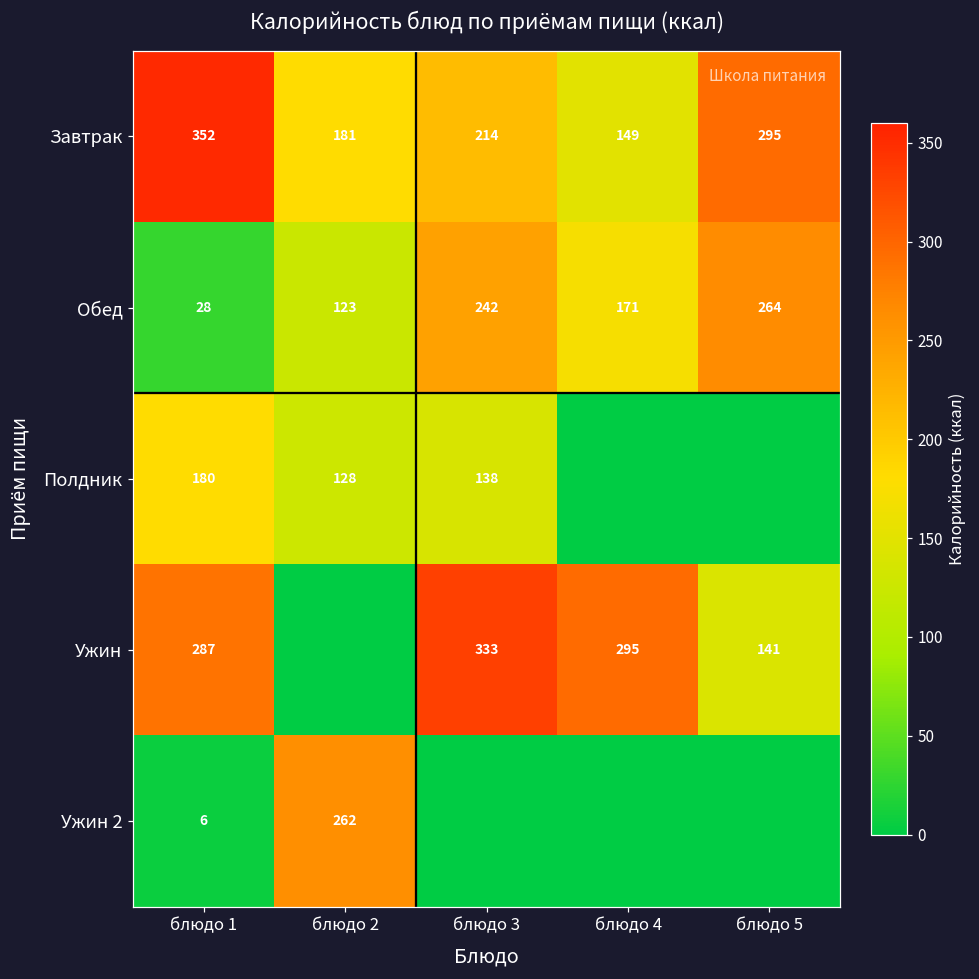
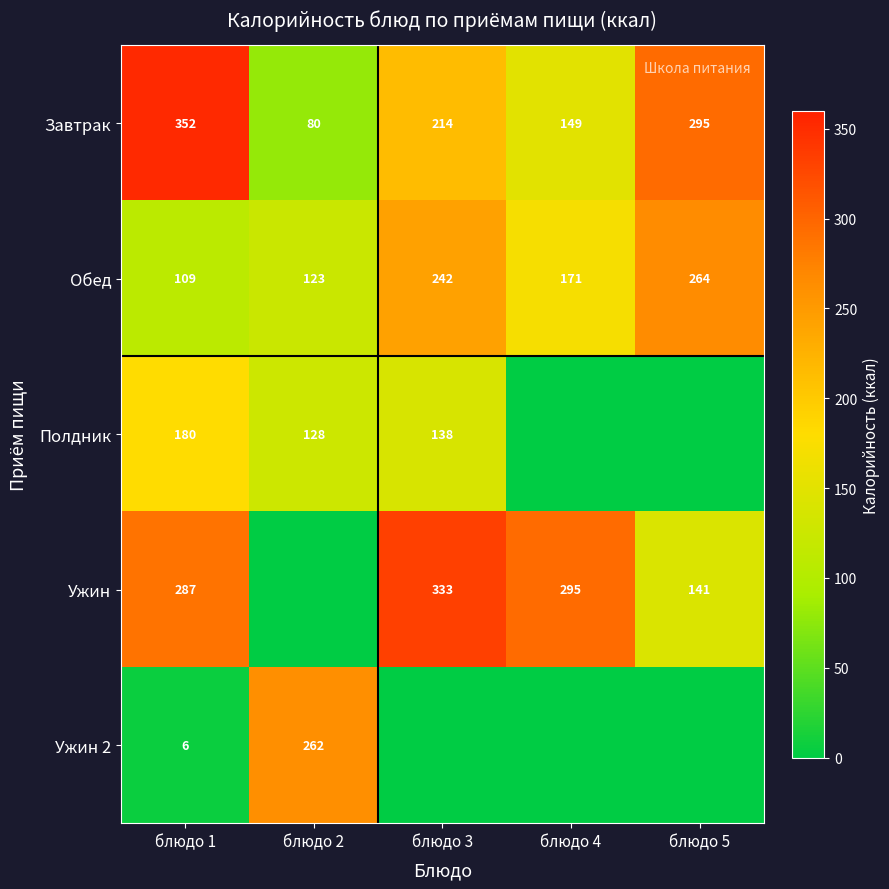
Завтрак, блюдо 2: 181 -> 80
Обед, блюдо 1: 28 -> 109
